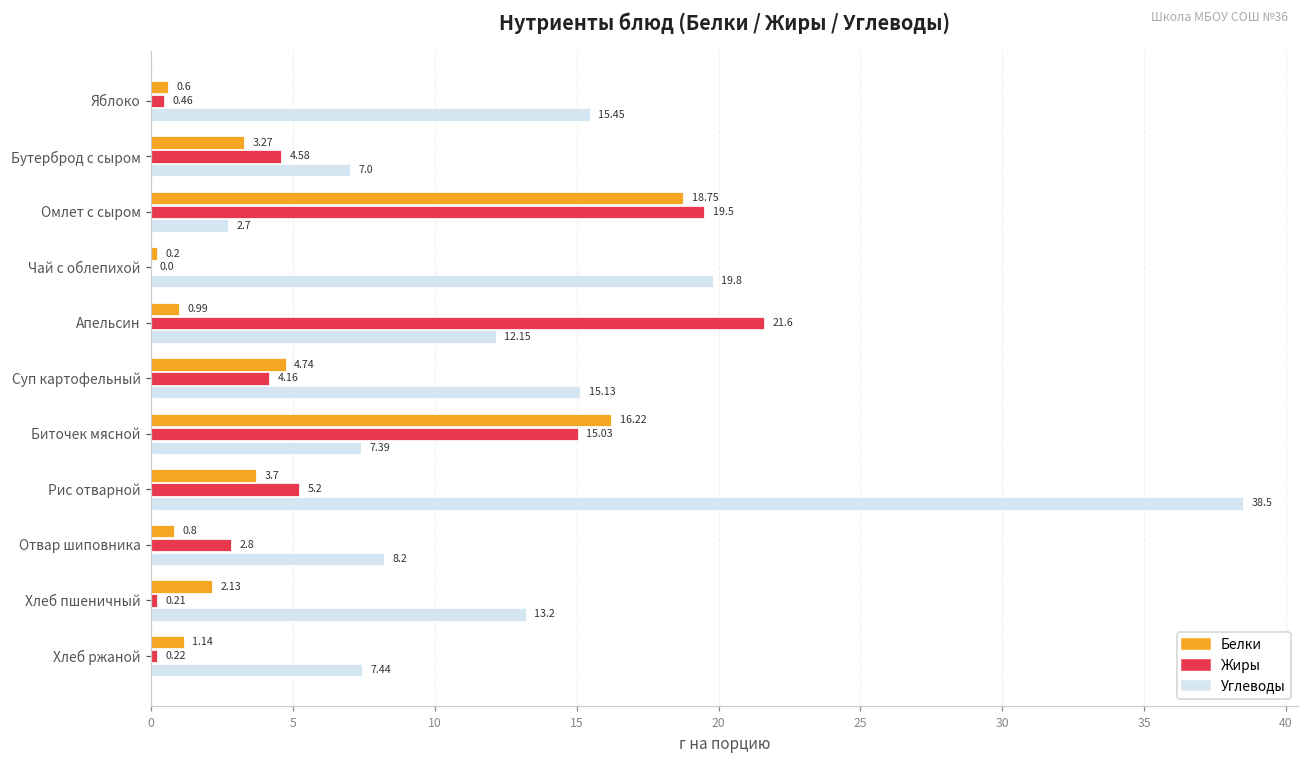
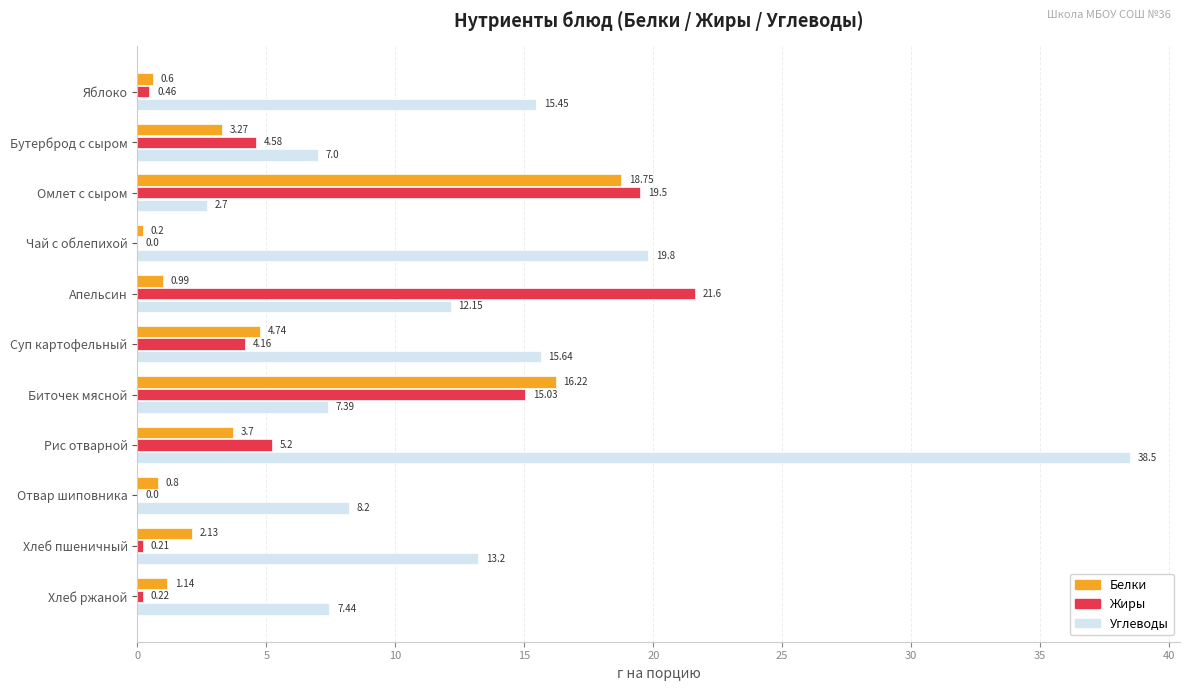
Углеводы, Суп картофельный: 15.13 -> 15.64
Жиры, Отвар шиповника: 2.8 -> 0.0
